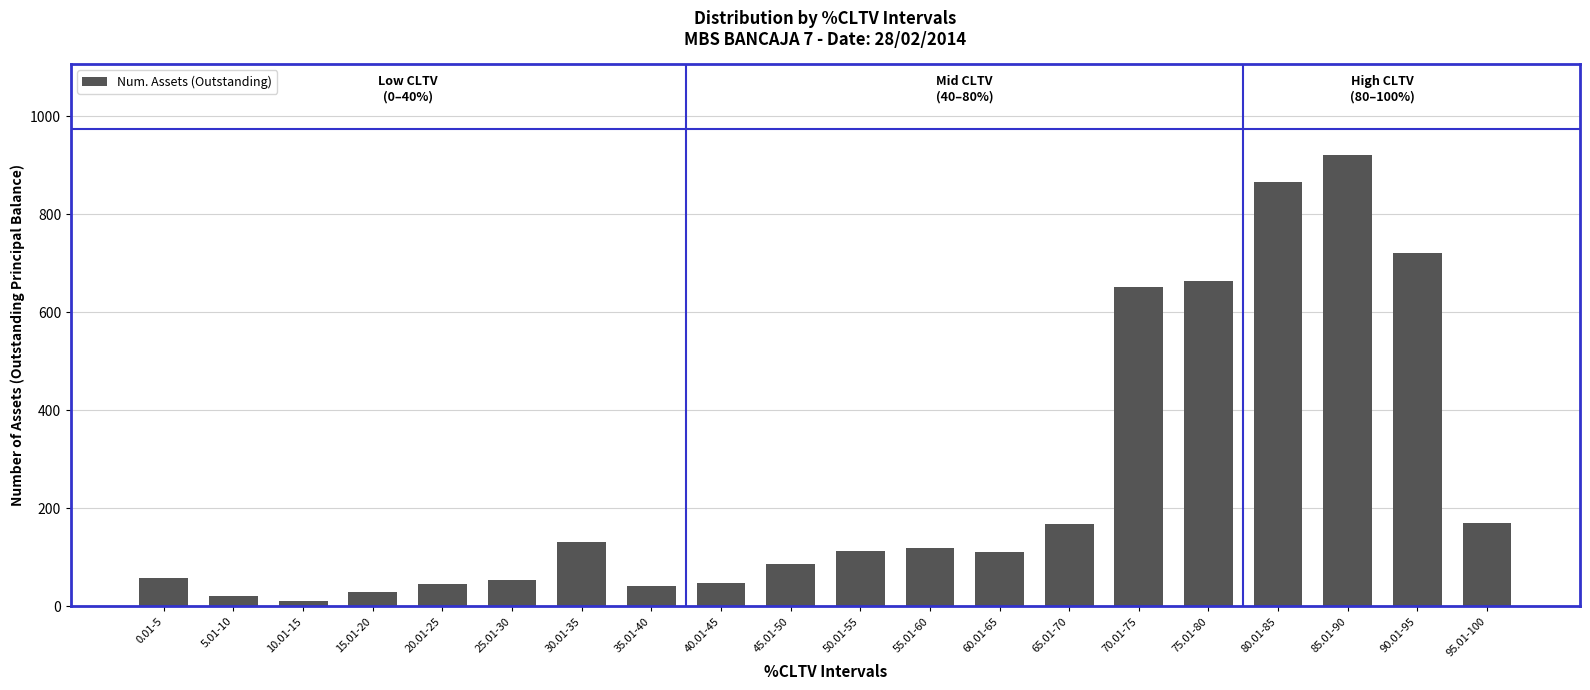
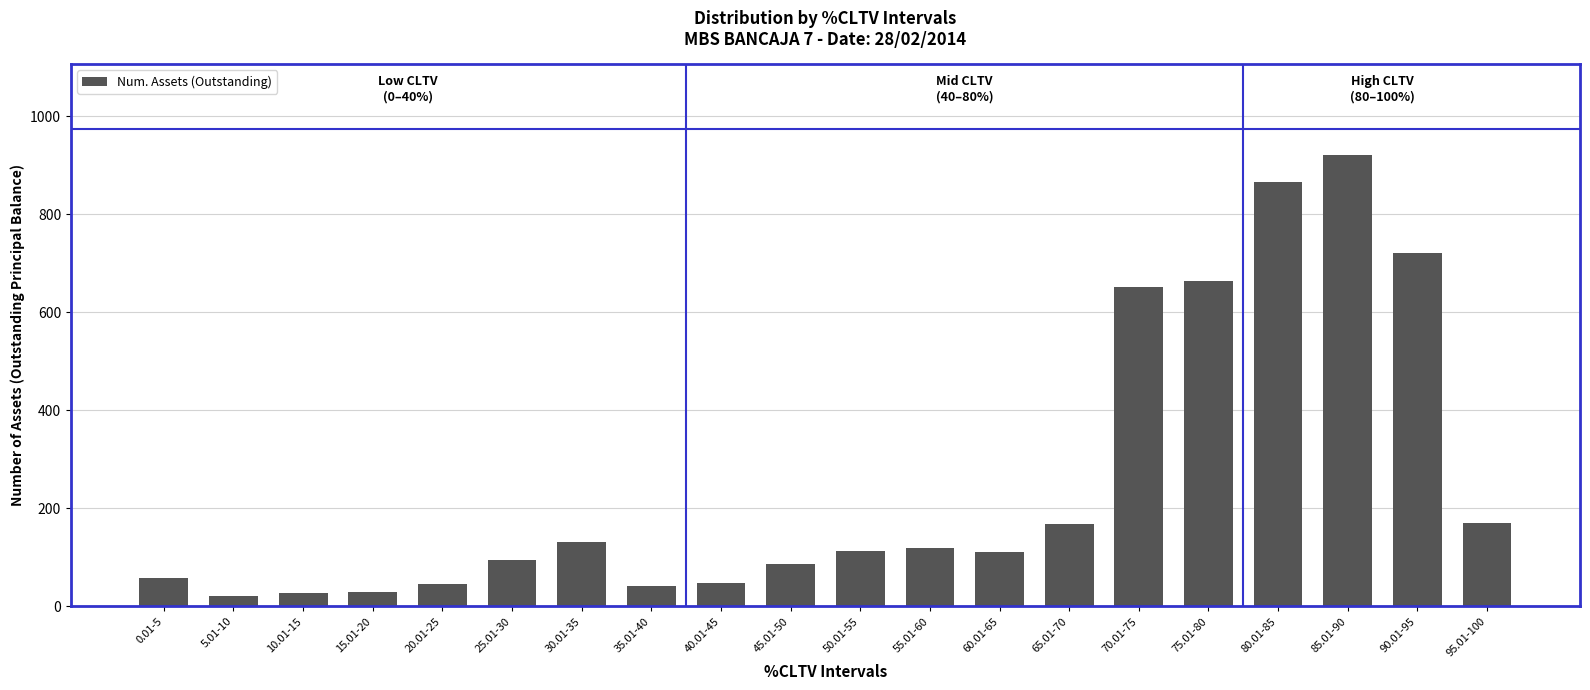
10.01-15: 10 -> 30
25.01-30: 50 -> 90
